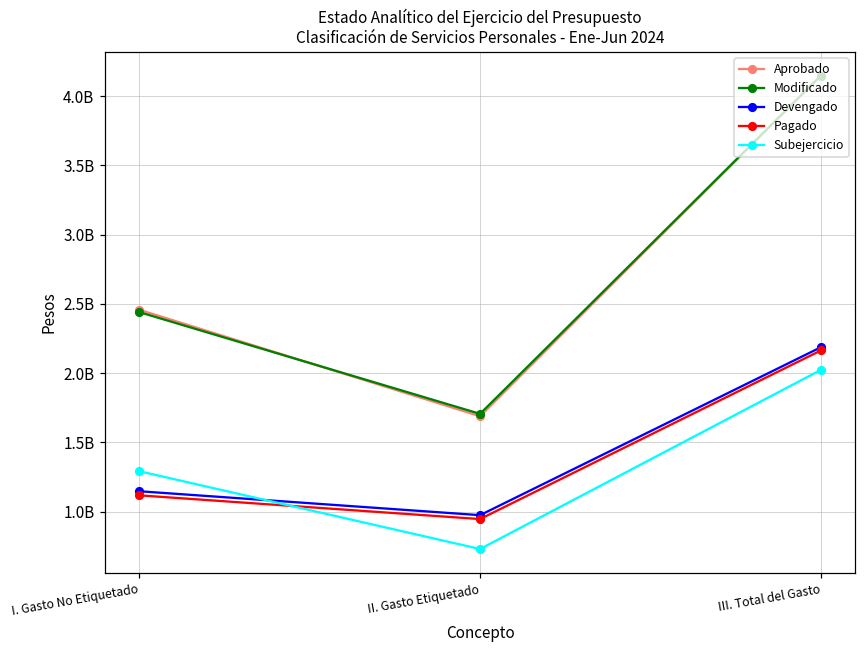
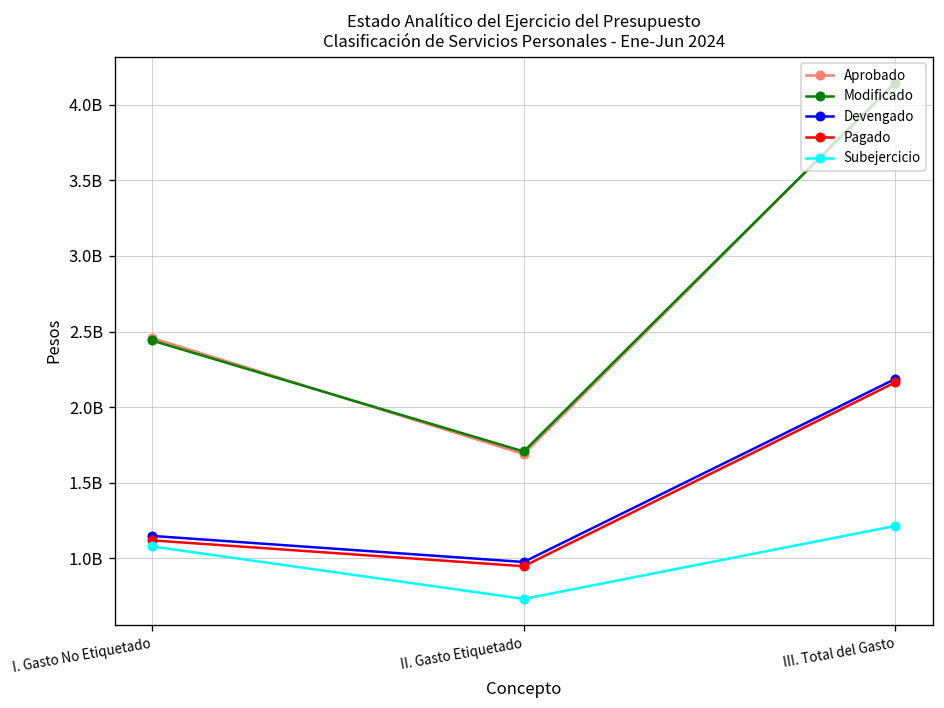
Subejercicio, I. Gasto No Etiquetado: 1290000000 -> 1080000000
Subejercicio, III. Total del Gasto: 2020000000 -> 1210000000
